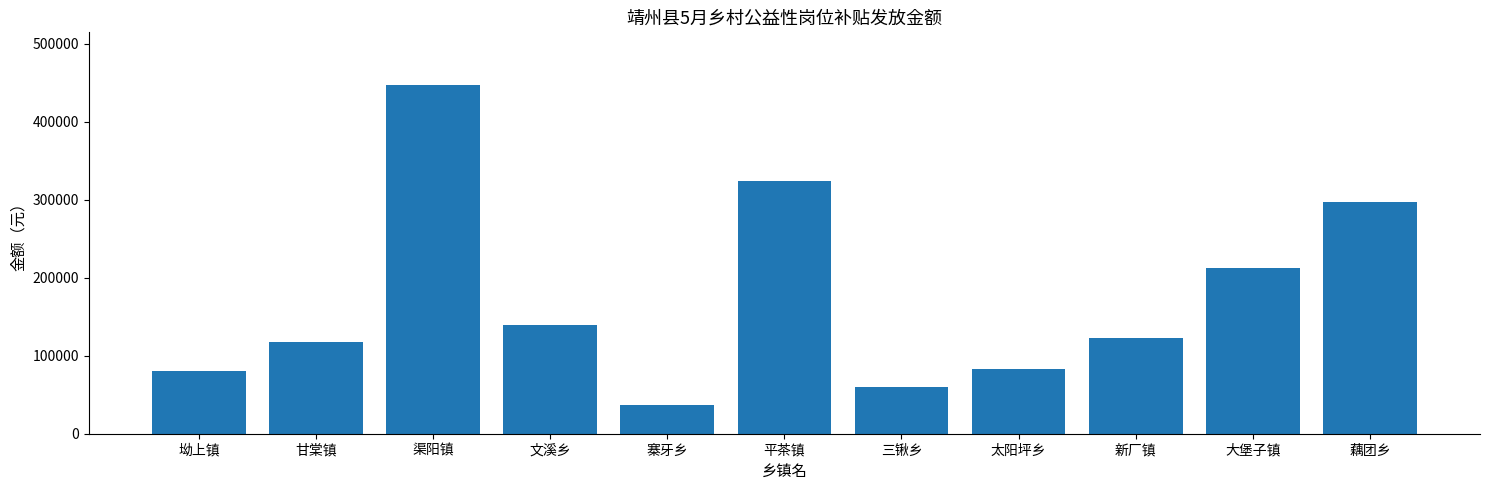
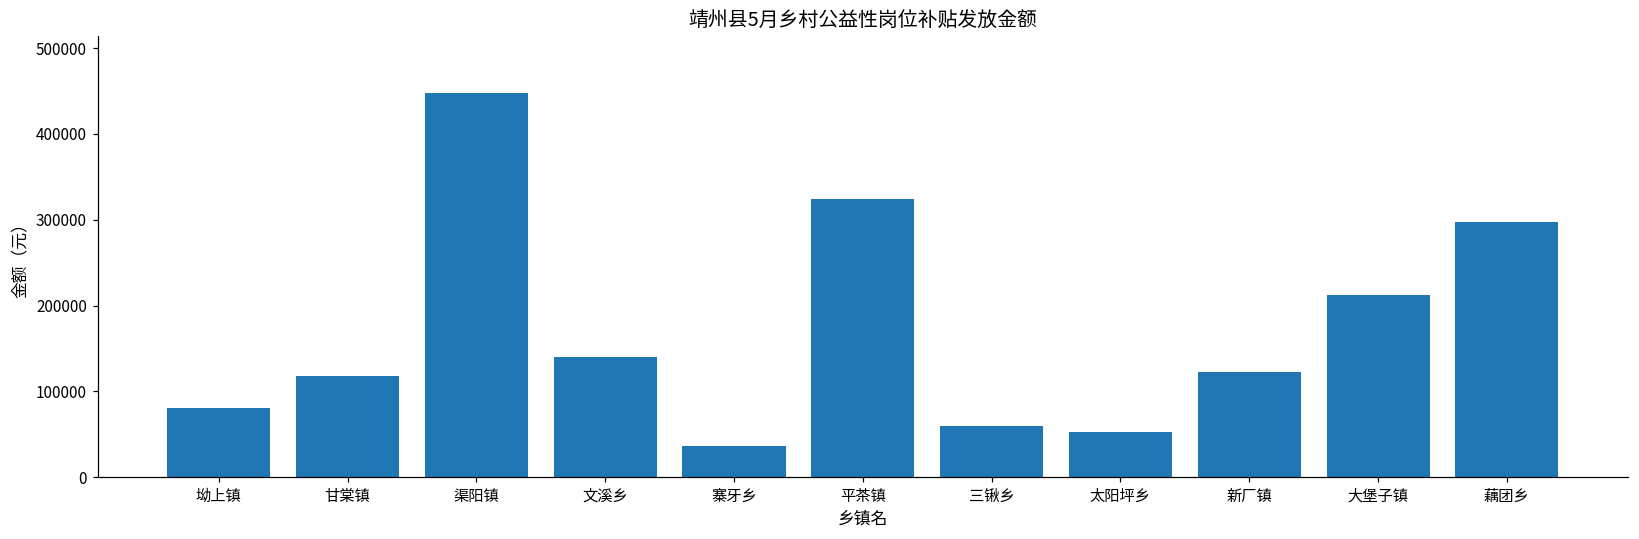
太阳坪乡: 80000 -> 50000
